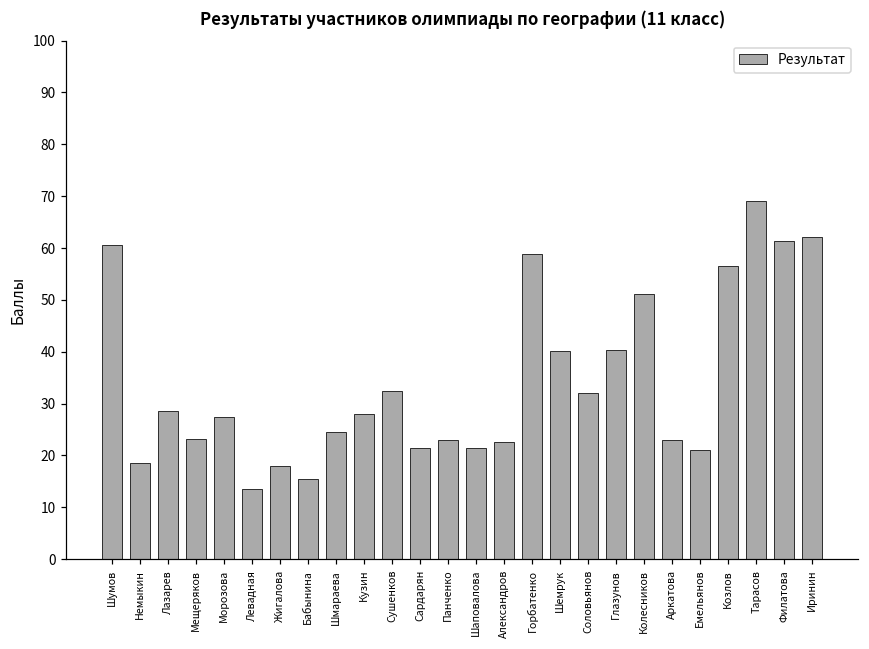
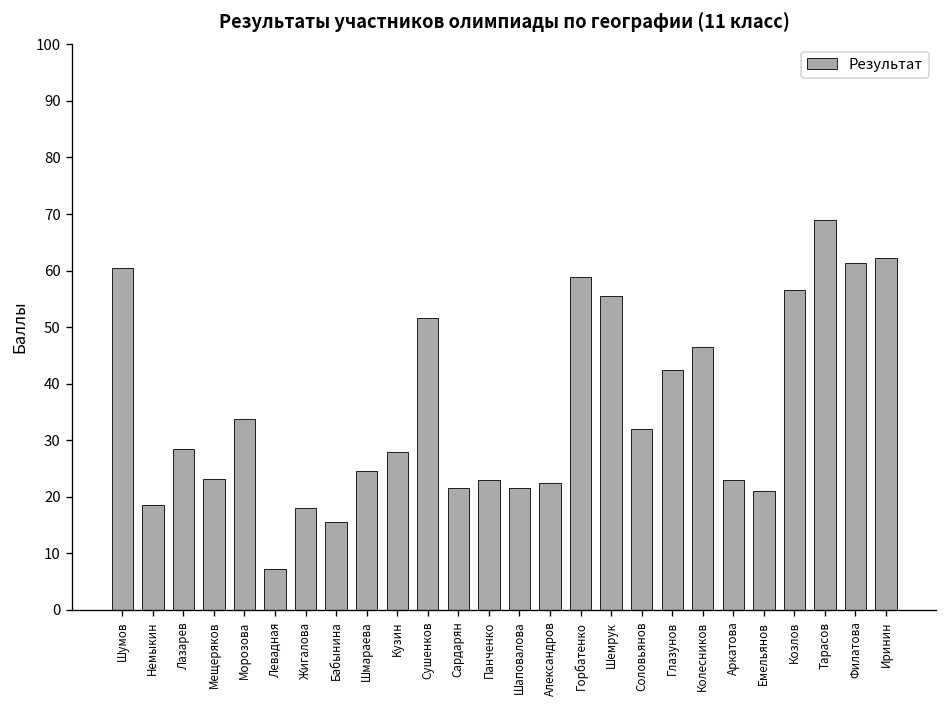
Морозова: 28 -> 34
Левадная: 14 -> 7
Сушенков: 33 -> 52
Шемрук: 40 -> 56
Глазунов: 40 -> 43
Колесников: 51 -> 47
